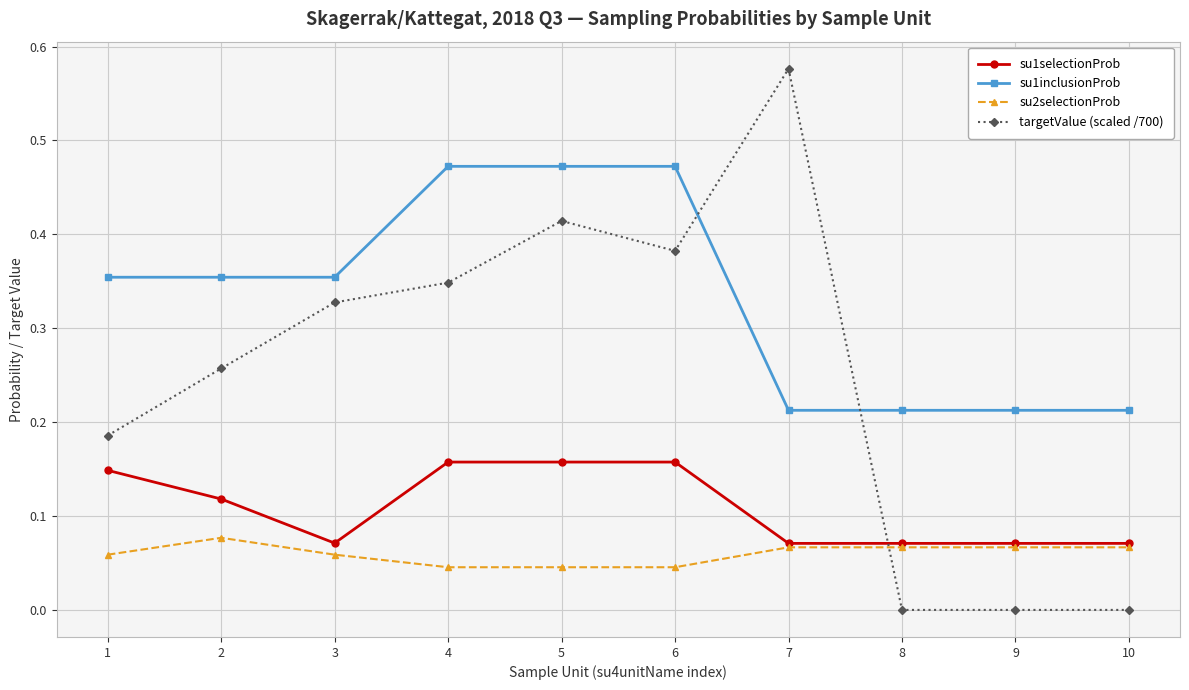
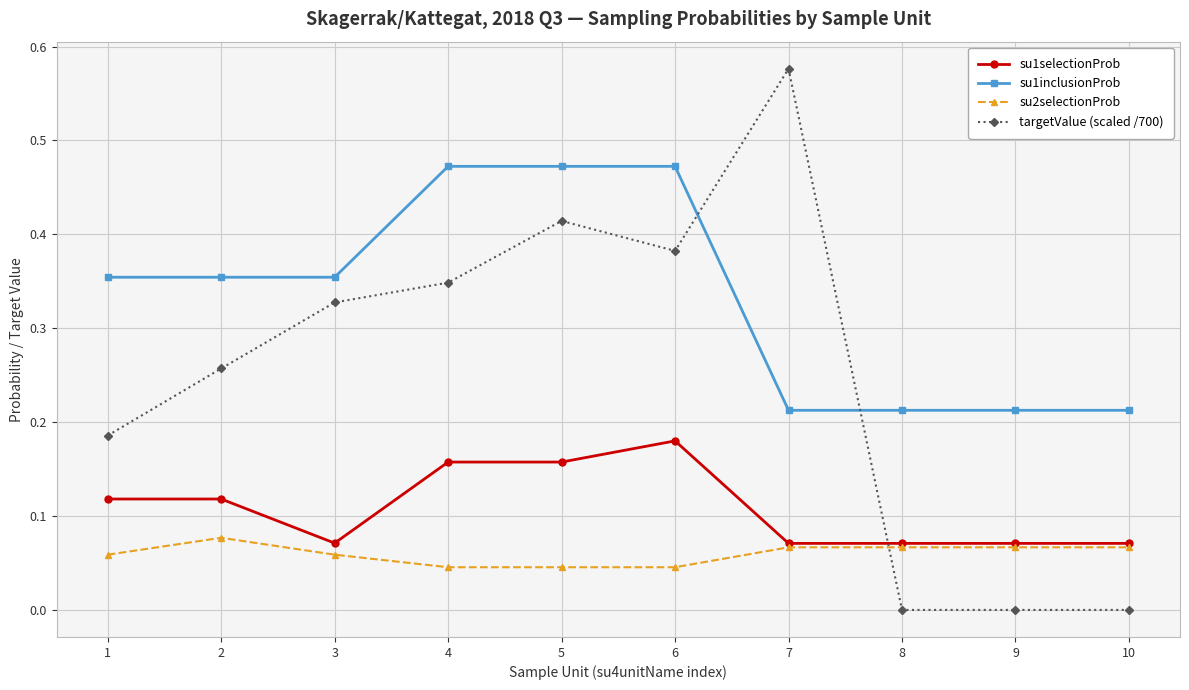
su1selectionProb, 1: 0.15 -> 0.12
su1selectionProb, 6: 0.16 -> 0.18
